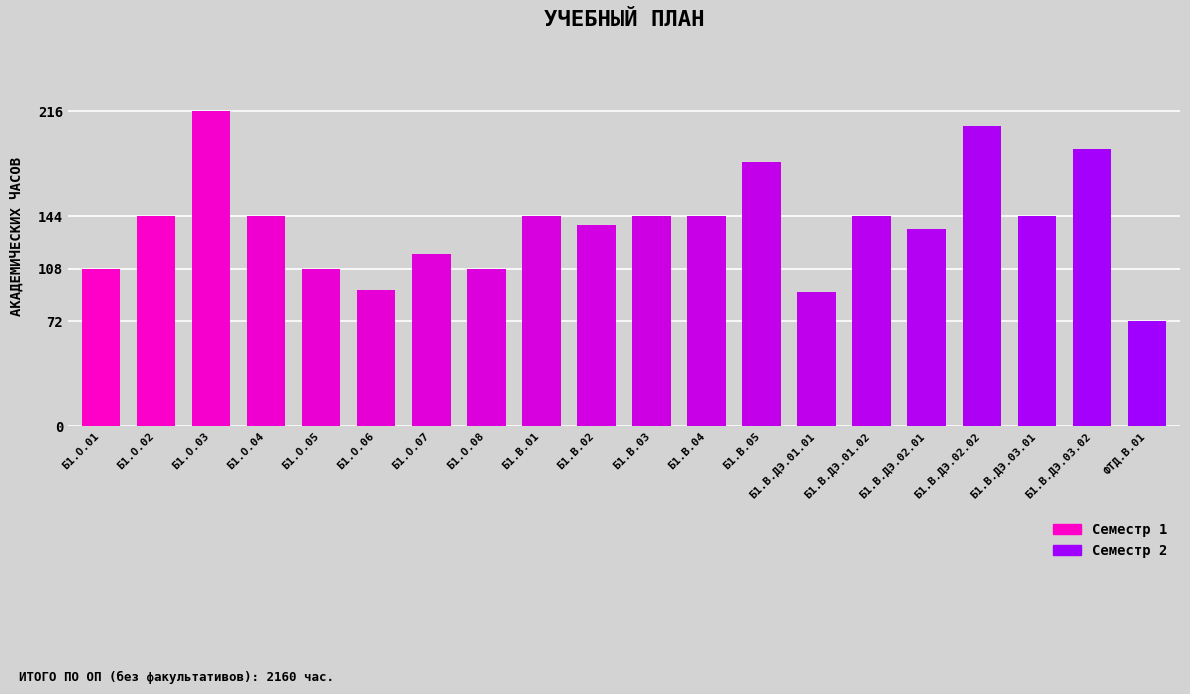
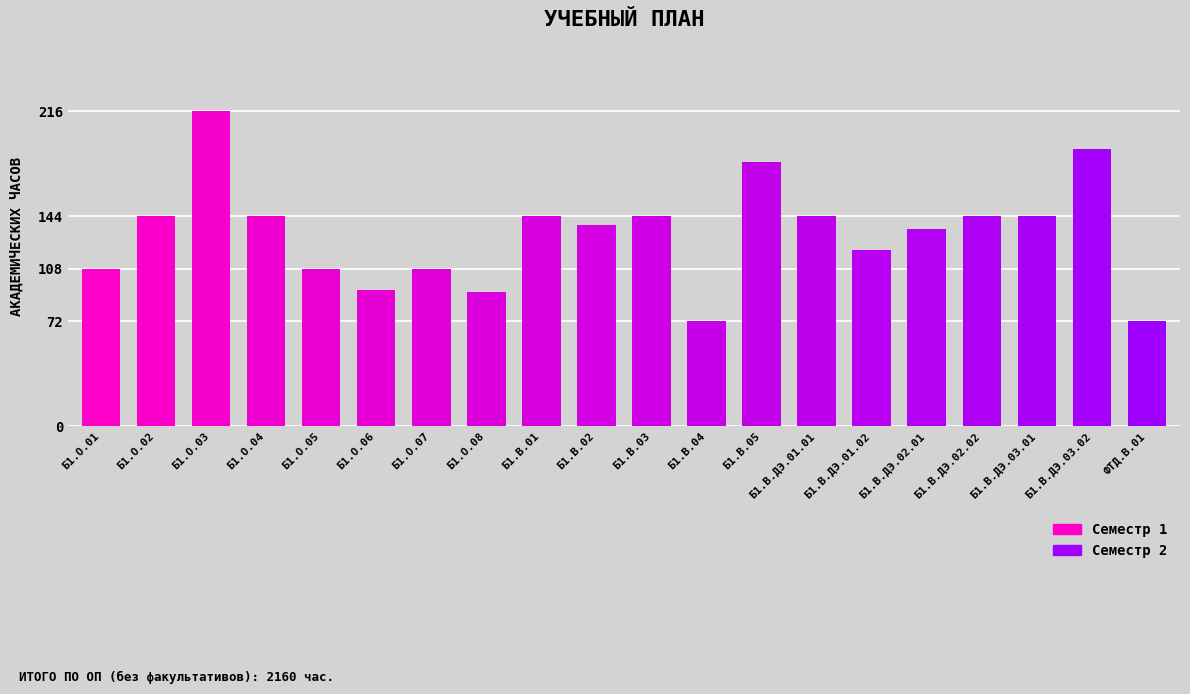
Б1.О.07: 118 -> 108
Б1.О.08: 108 -> 92
Б1.В.04: 144 -> 72
Б1.В.ДЭ.01.01: 92 -> 144
Б1.В.ДЭ.01.02: 144 -> 121
Б1.В.ДЭ.02.02: 206 -> 144
